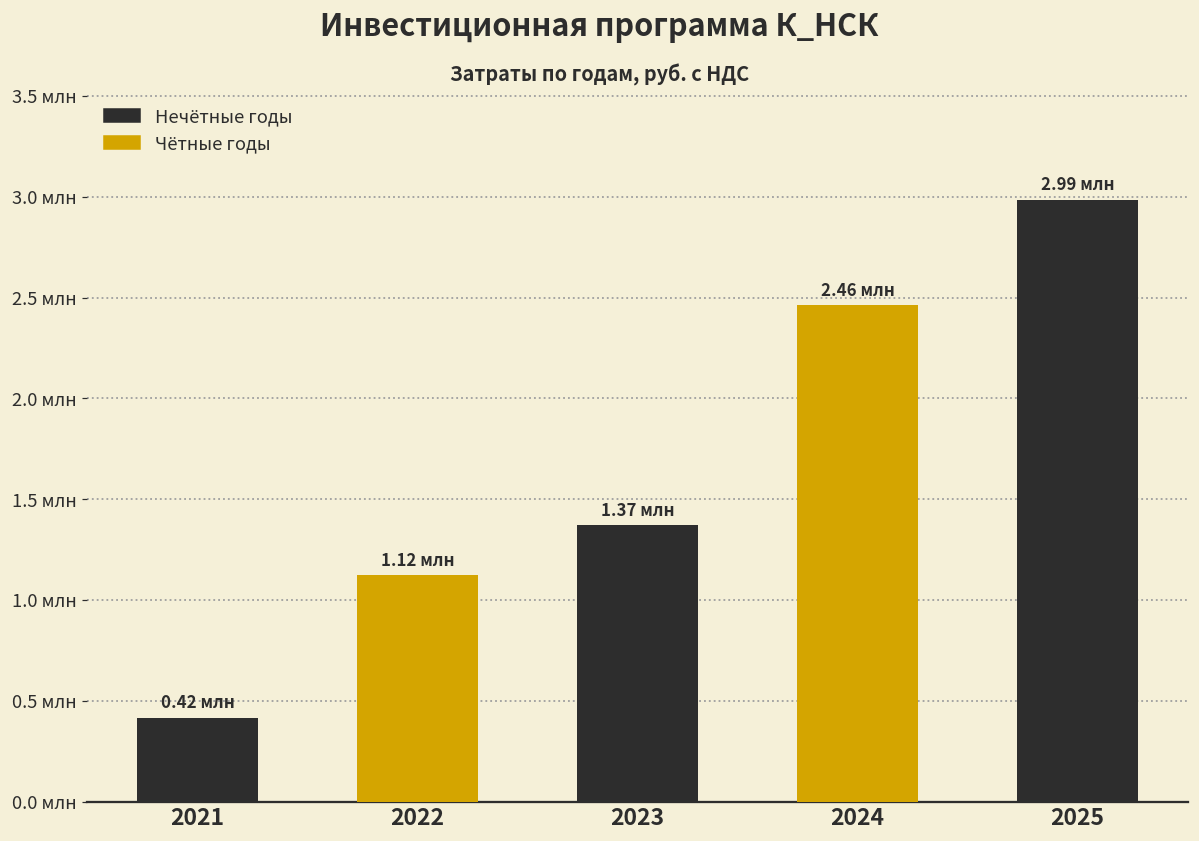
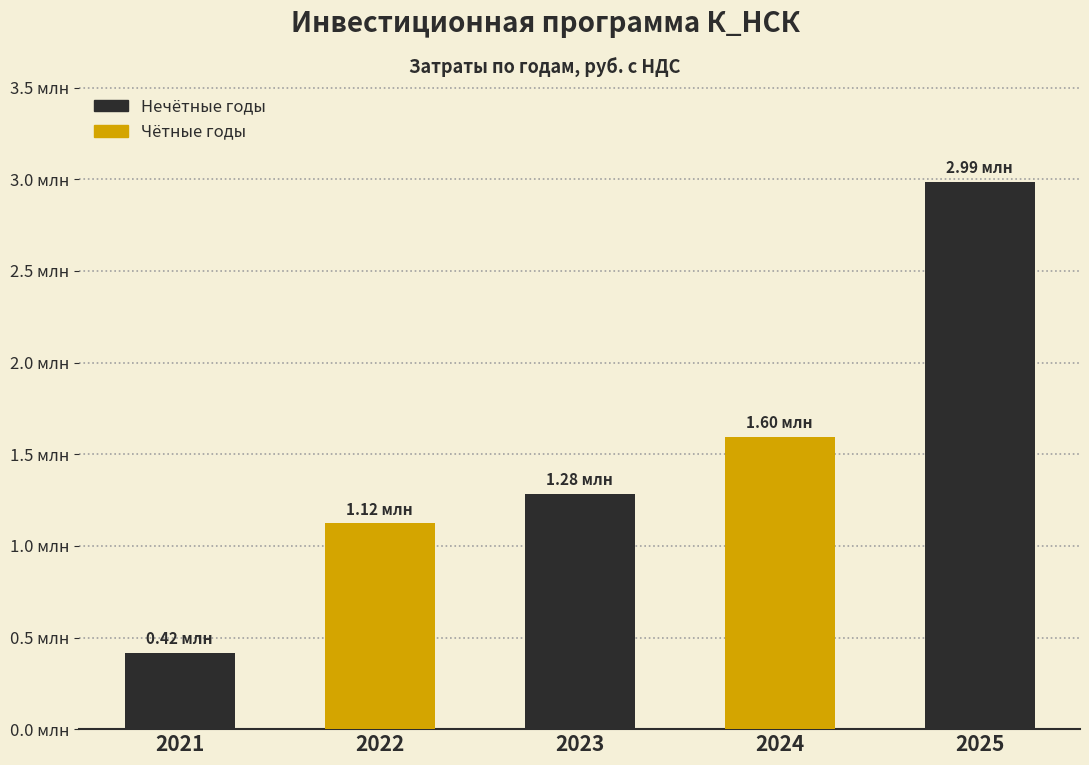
2023: 1.37 -> 1.28
2024: 2.46 -> 1.60
